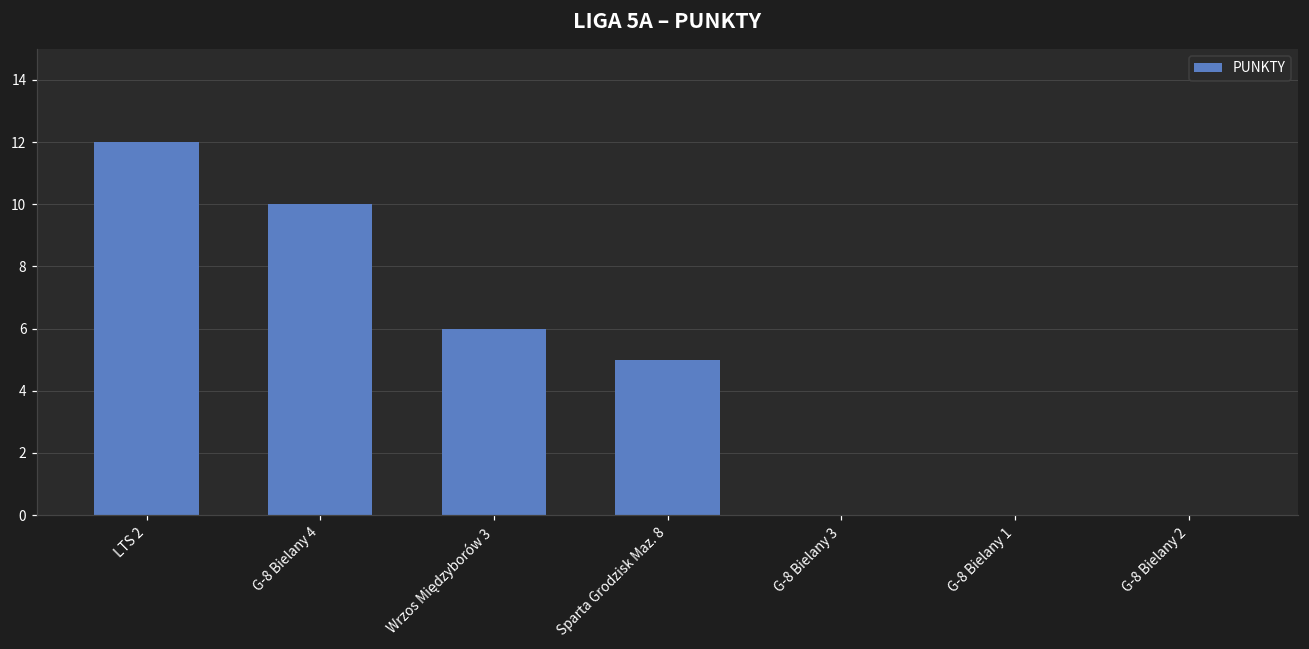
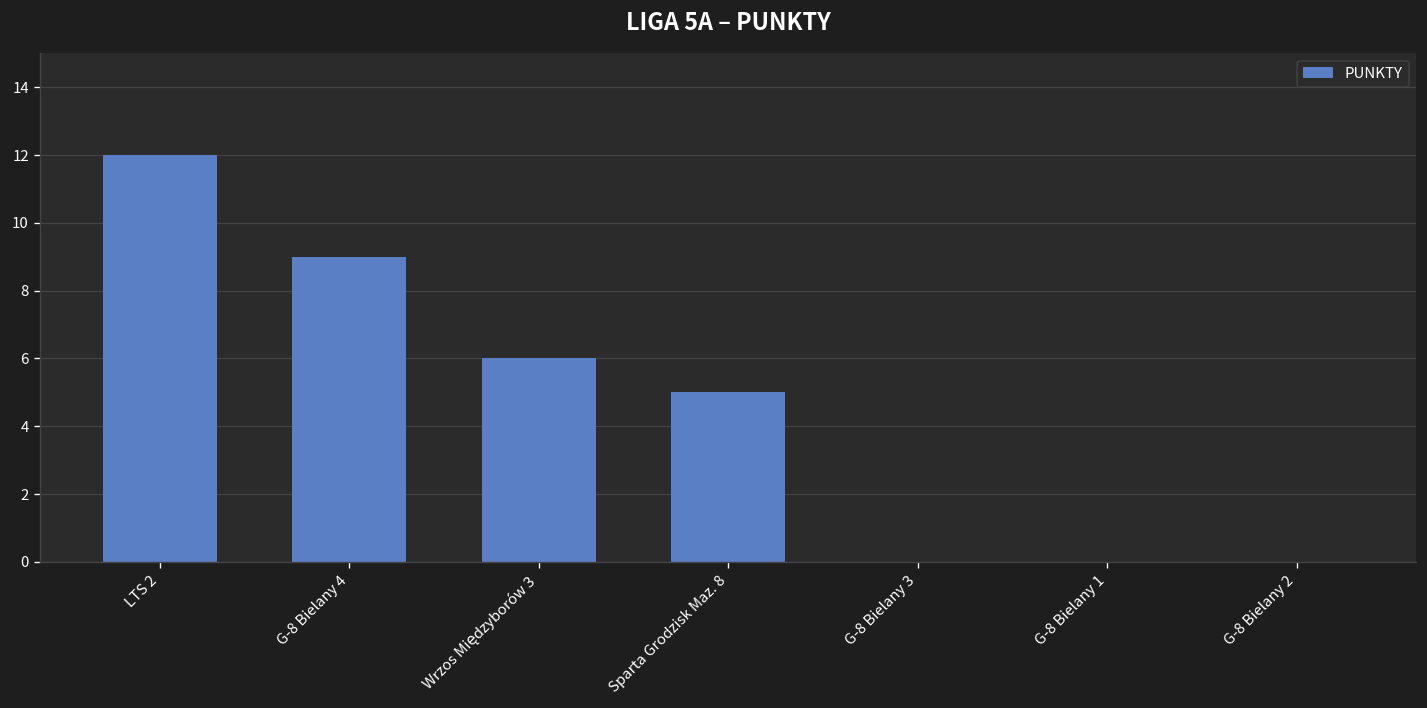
G-8 Bielany 4: 10 -> 9
